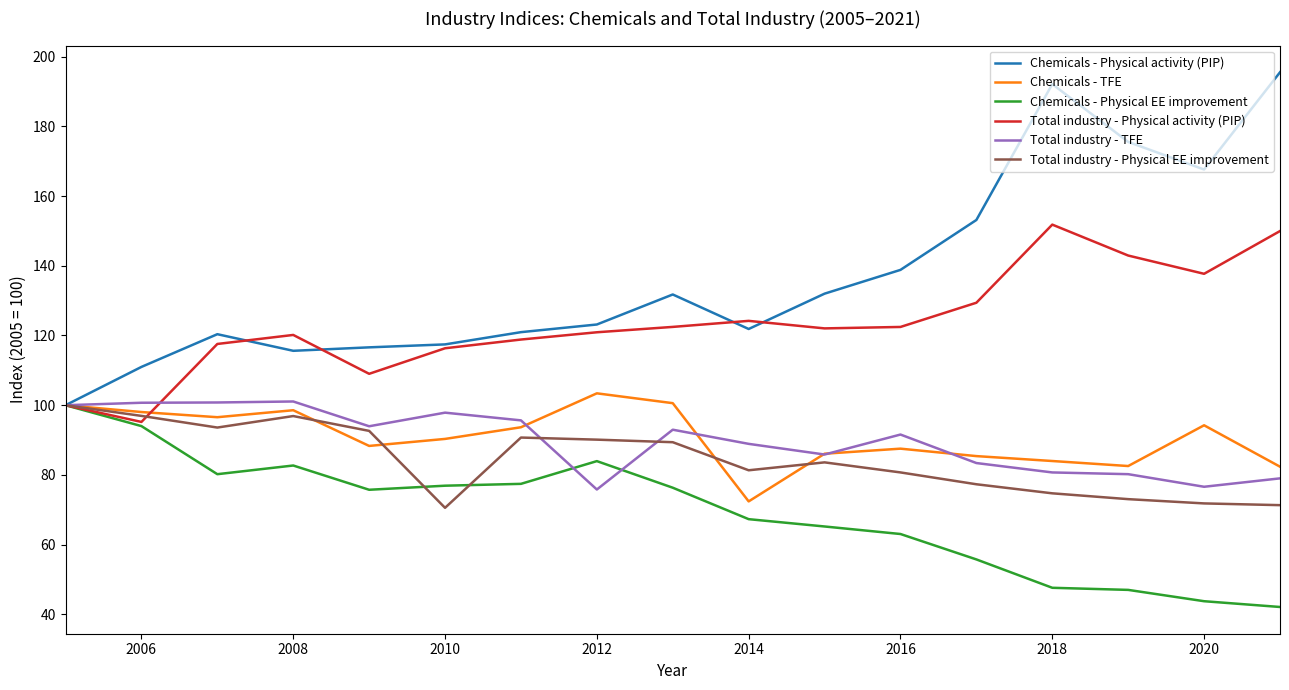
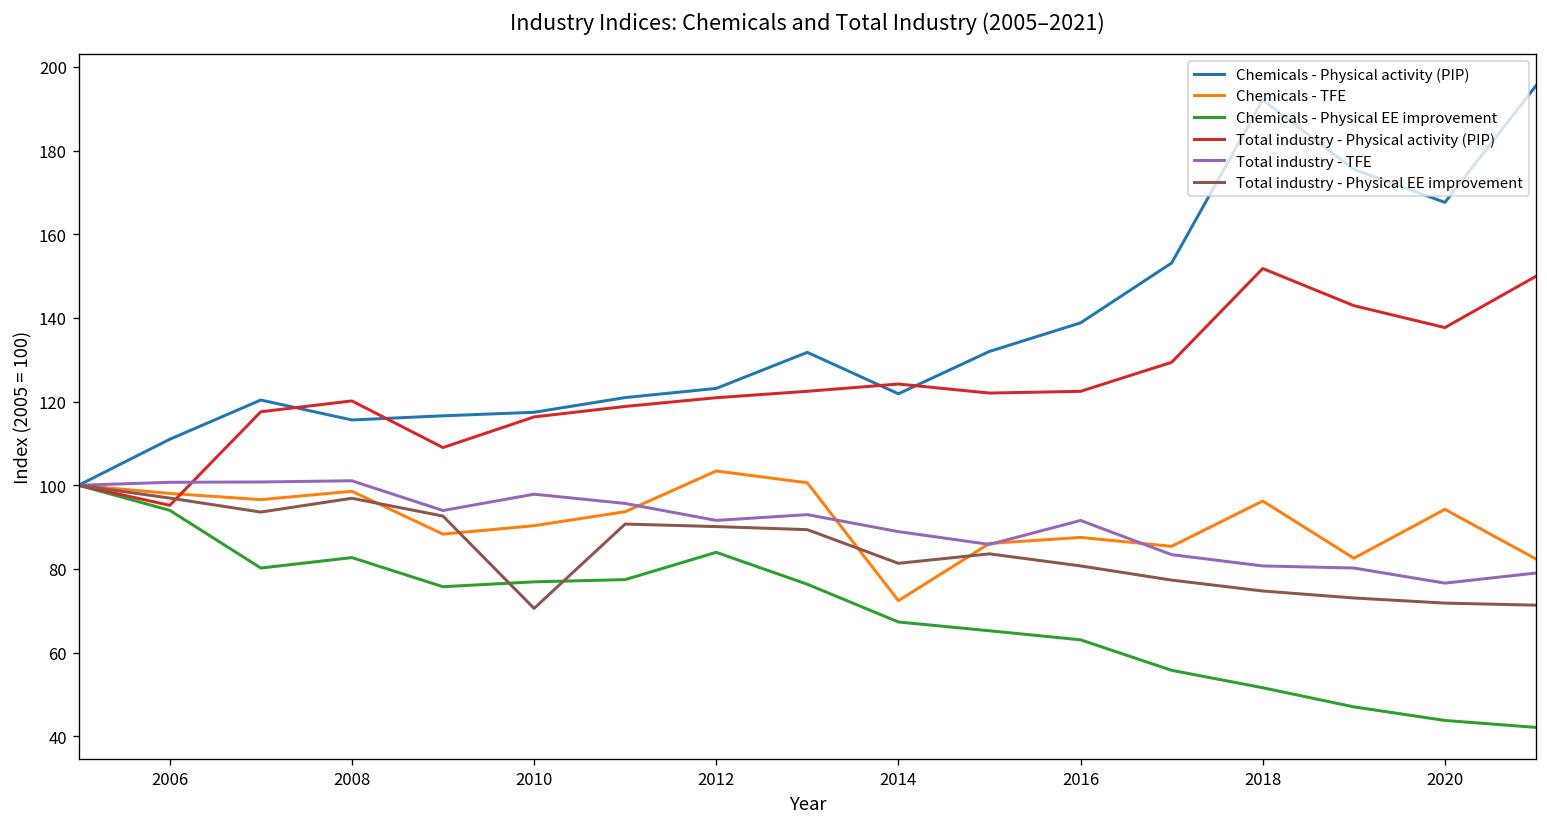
Total industry - TFE, 2012: 76 -> 92
Chemicals - TFE, 2018: 84 -> 96
Chemicals - Physical EE improvement, 2018: 48 -> 52
